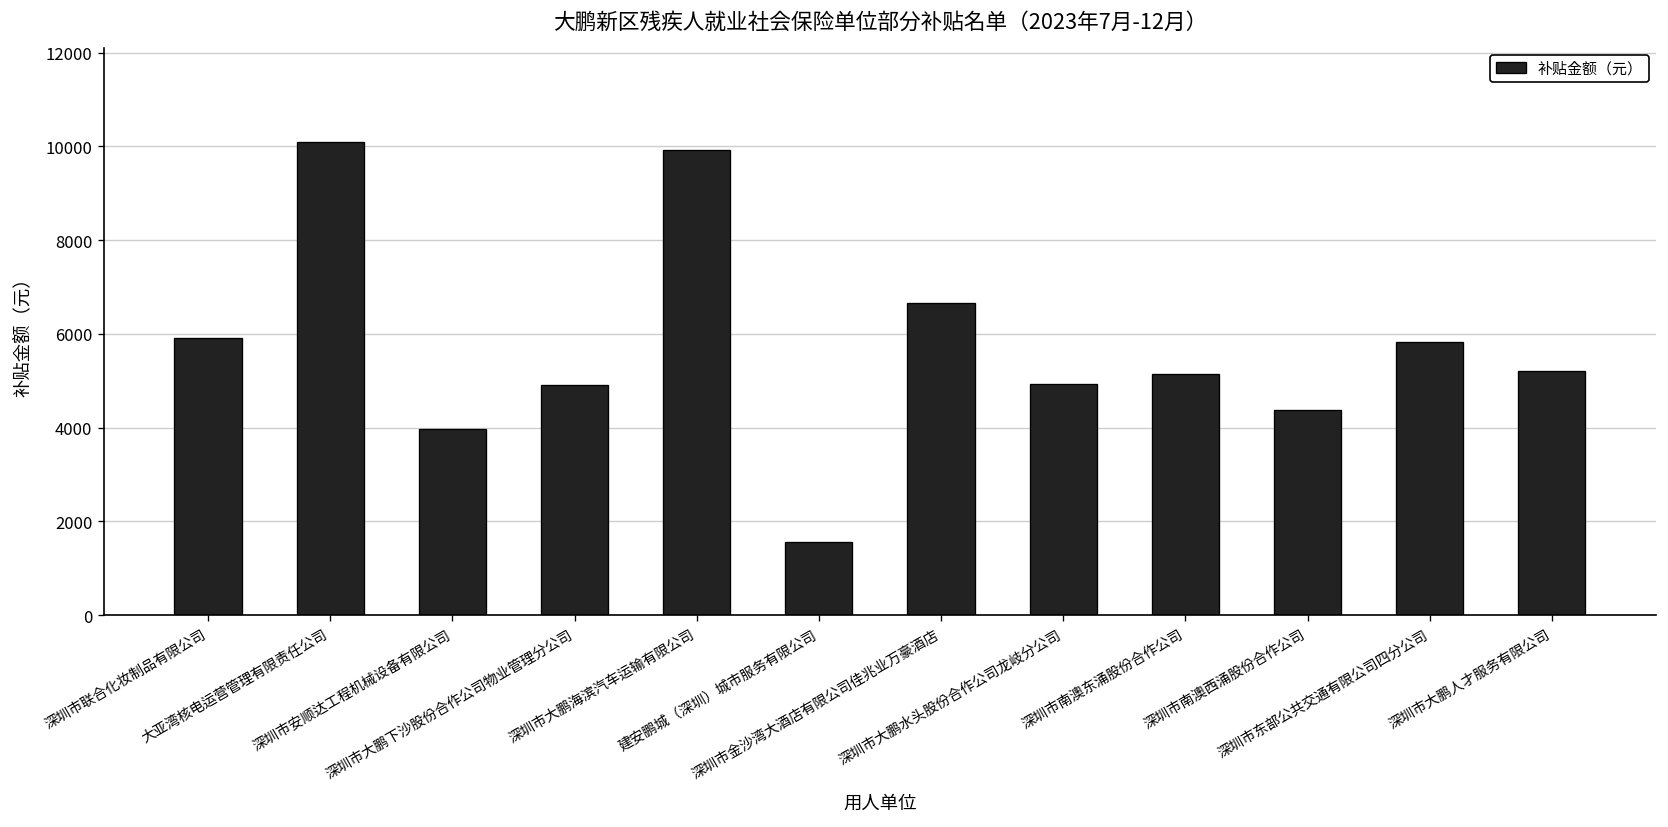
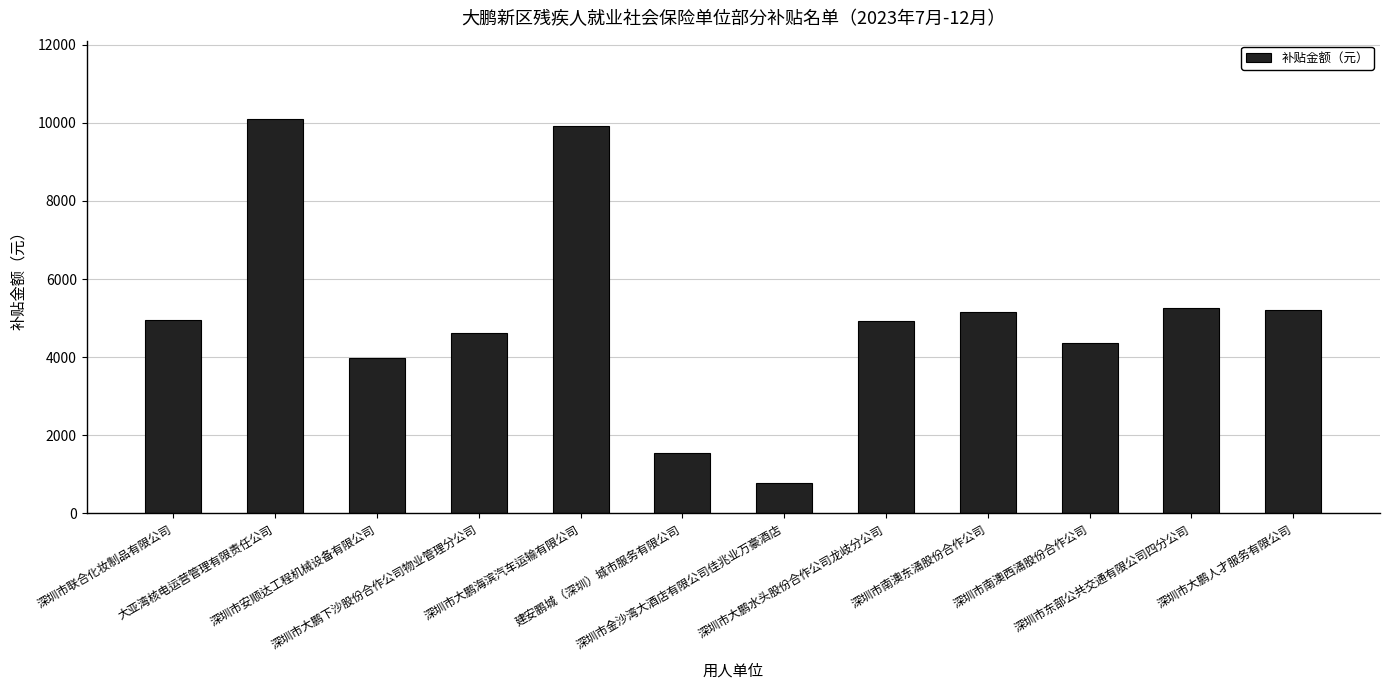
深圳市联合化妆制品有限公司: 5900 -> 5000
深圳市大鹏下沙股份合作公司物业管理分公司: 4900 -> 4600
深圳市金沙湾大酒店有限公司佳兆业万豪酒店: 6700 -> 800
深圳市东部公共交通有限公司四分公司: 5800 -> 5300
